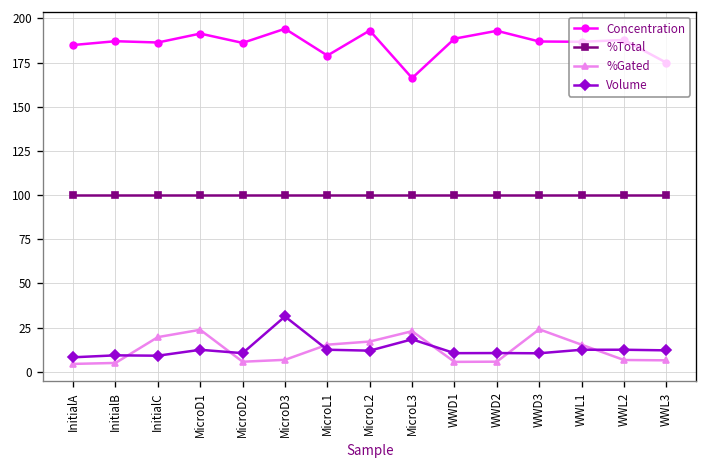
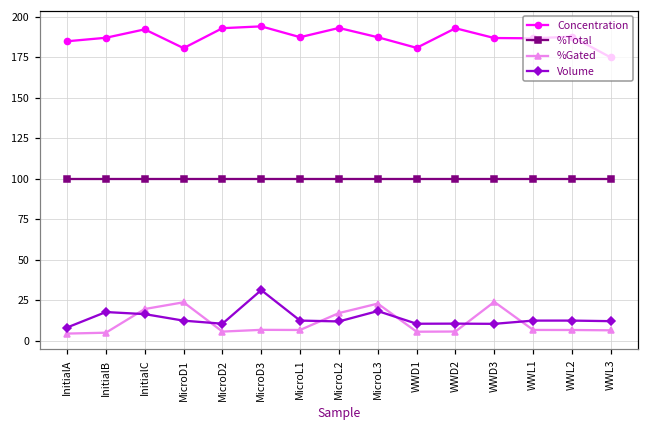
Volume, InitialB: 9 -> 18
Concentration, InitialC: 186 -> 192
Volume, InitialC: 9 -> 16
Concentration, MicroD1: 191 -> 181
Concentration, MicroD2: 186 -> 193
Concentration, MicroL1: 179 -> 187
%Gated, MicroL1: 15 -> 7
Concentration, MicroL3: 166 -> 187
Concentration, WWD1: 189 -> 181
%Gated, WWL1: 15 -> 7
